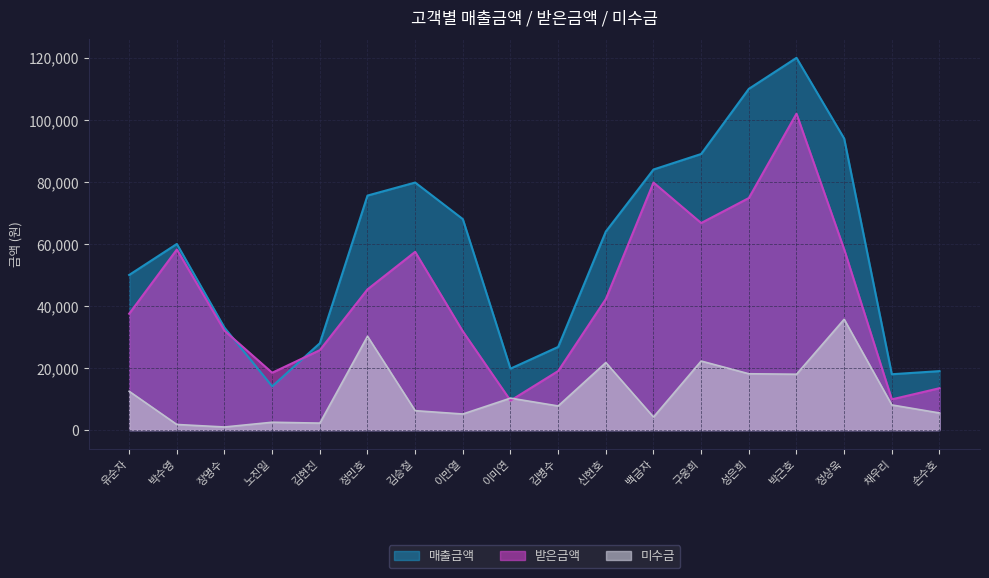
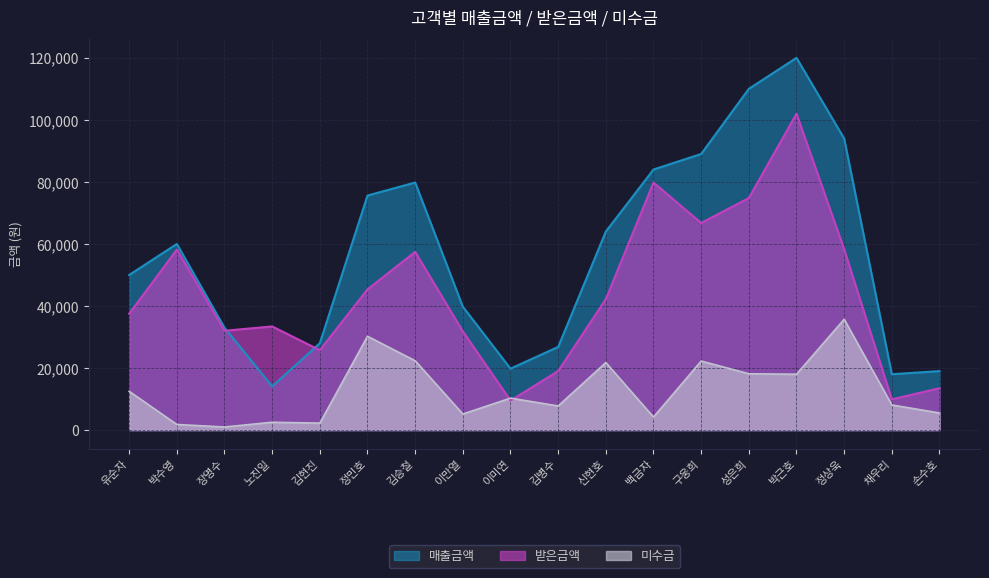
받은금액, 노진일: 18,000 -> 33,000
미수금, 김승철: 6,000 -> 22,000
매출금액, 이만열: 68,000 -> 40,000
